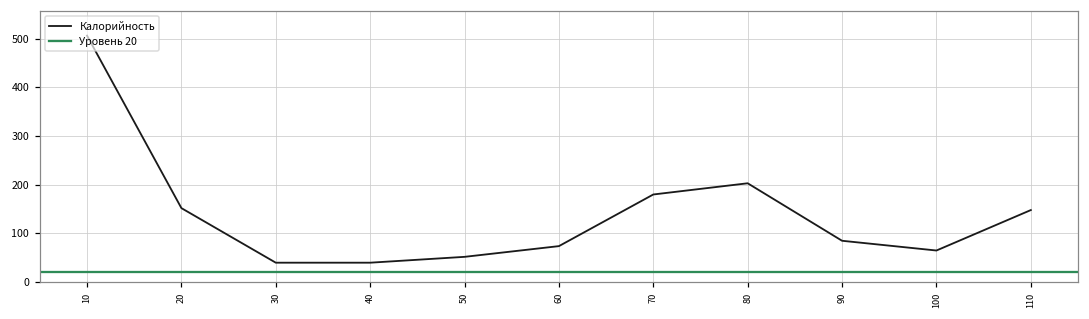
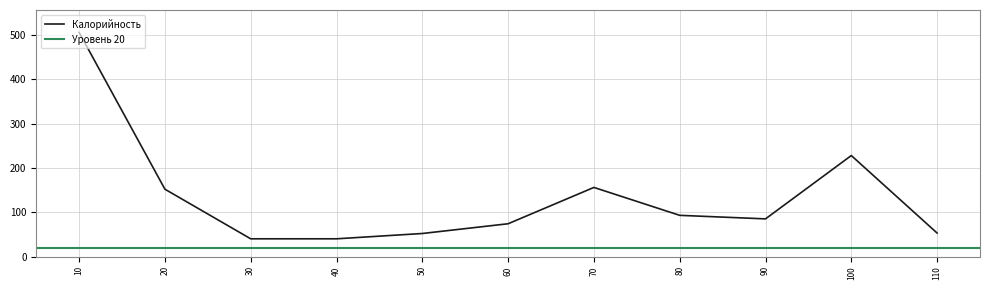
70: 180 -> 160
80: 200 -> 90
100: 70 -> 230
110: 150 -> 50
